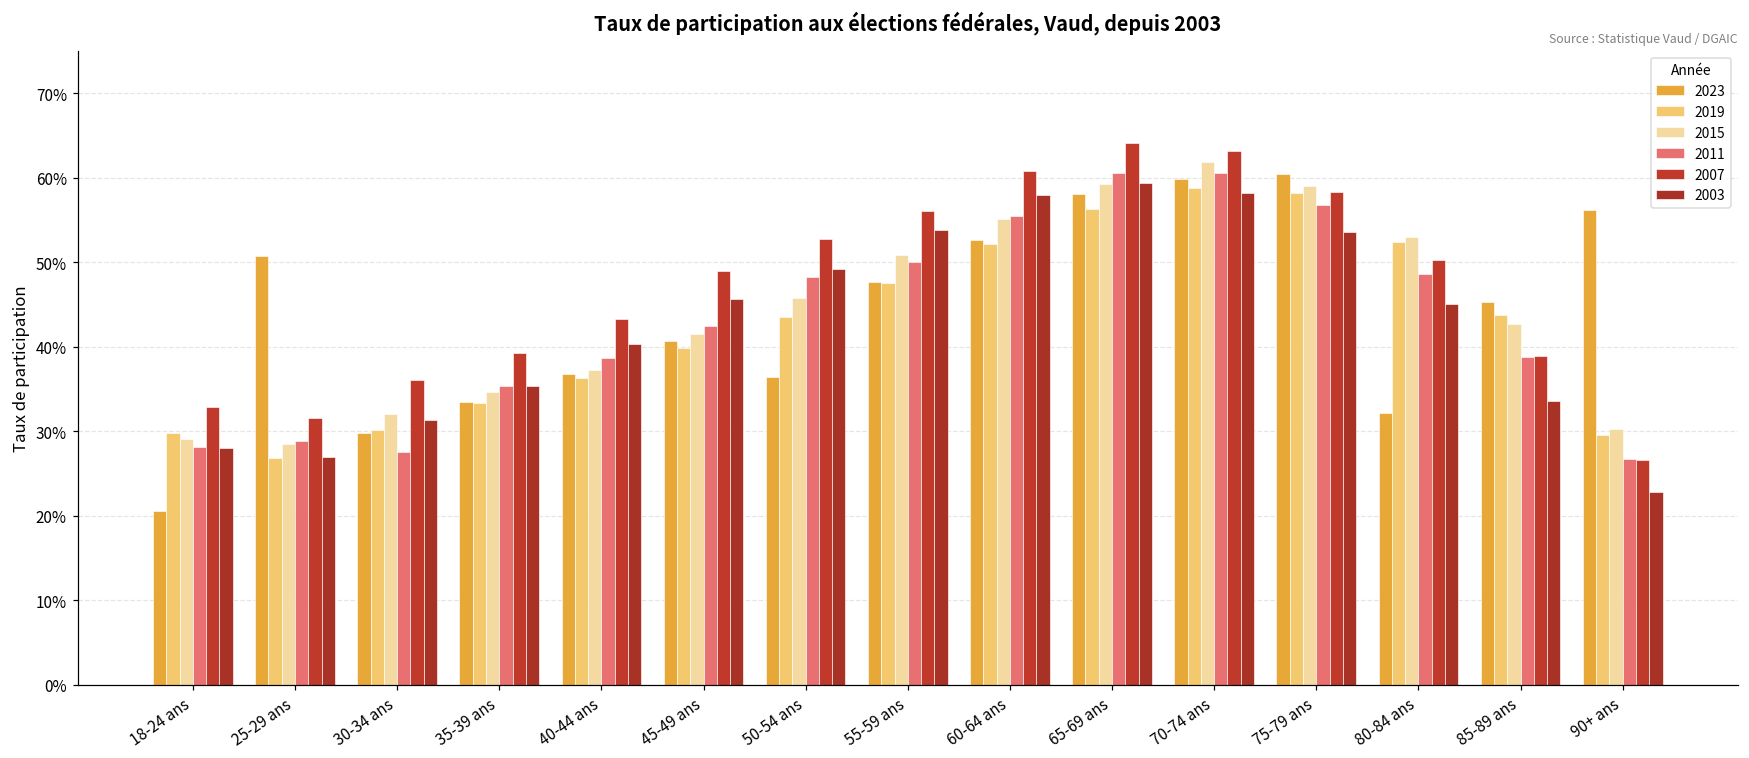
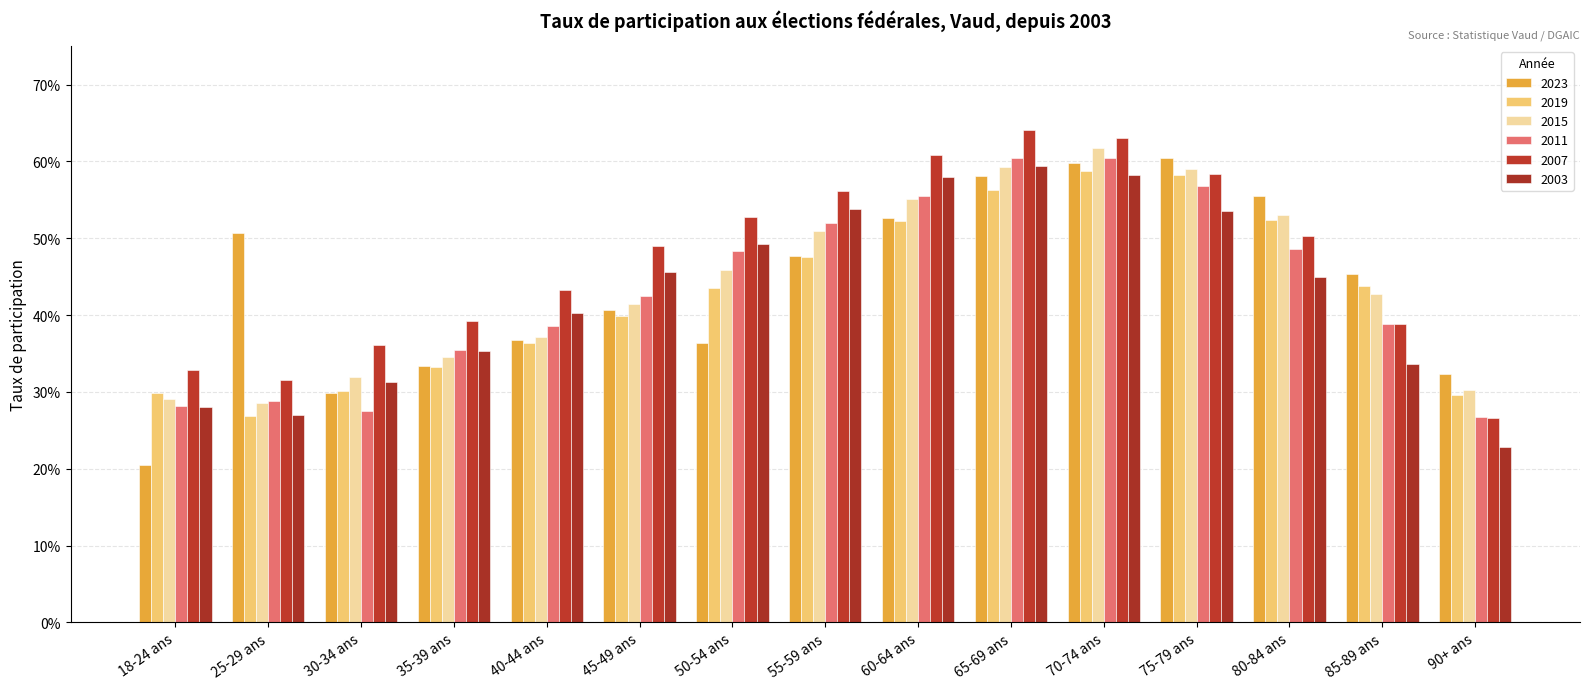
2011, 55-59 ans: 50% -> 52%
2023, 80-84 ans: 32% -> 56%
2023, 90+ ans: 56% -> 32%
